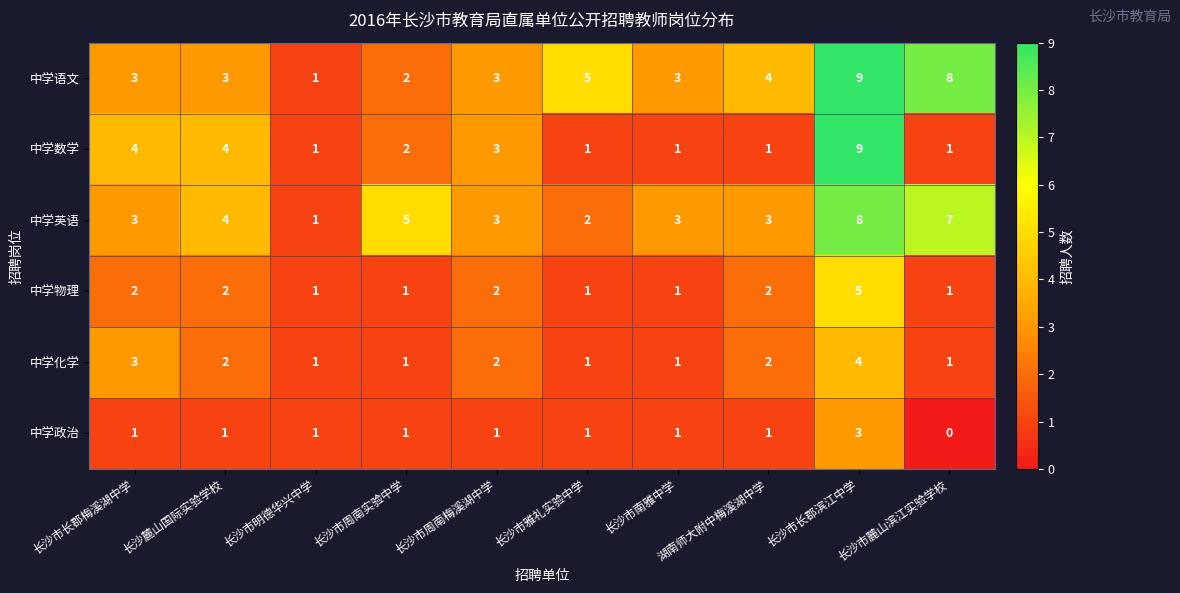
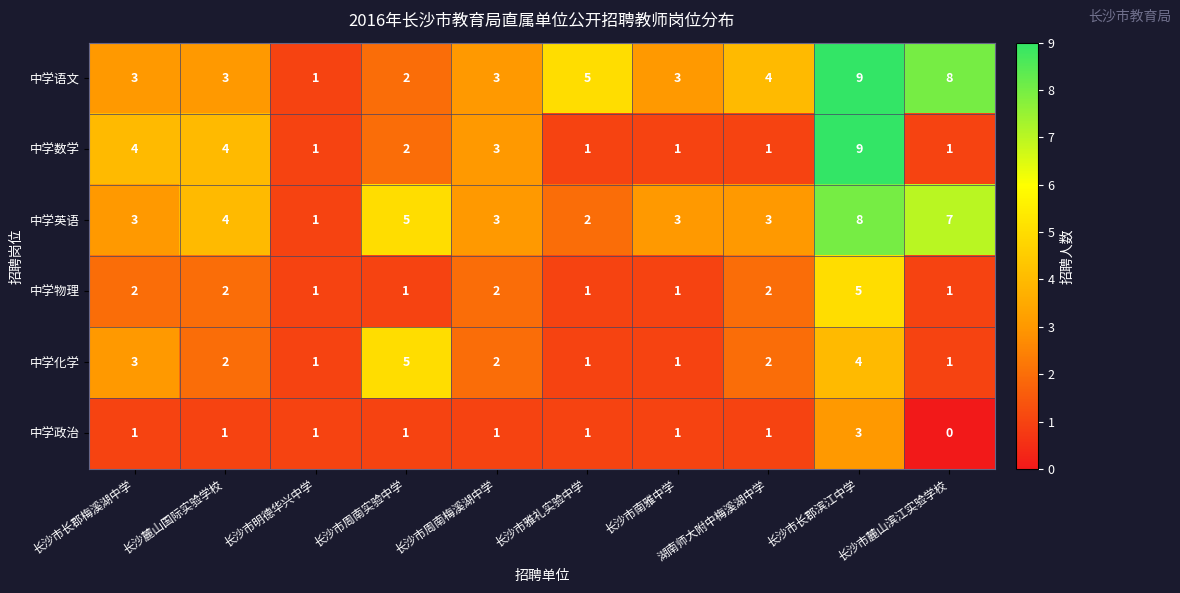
中学化学, 长沙市周南实验中学: 1 -> 5
